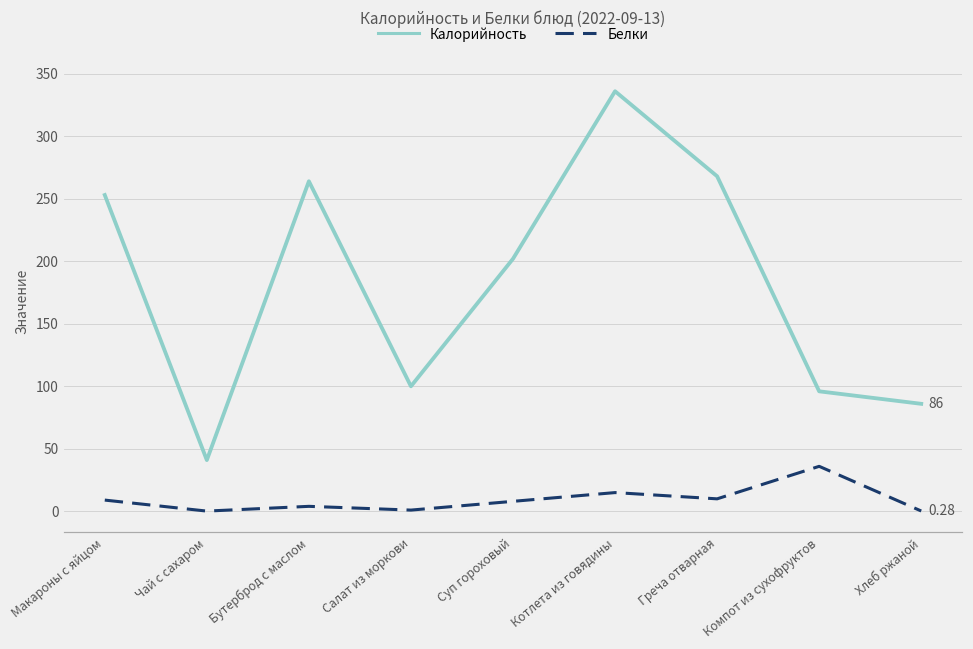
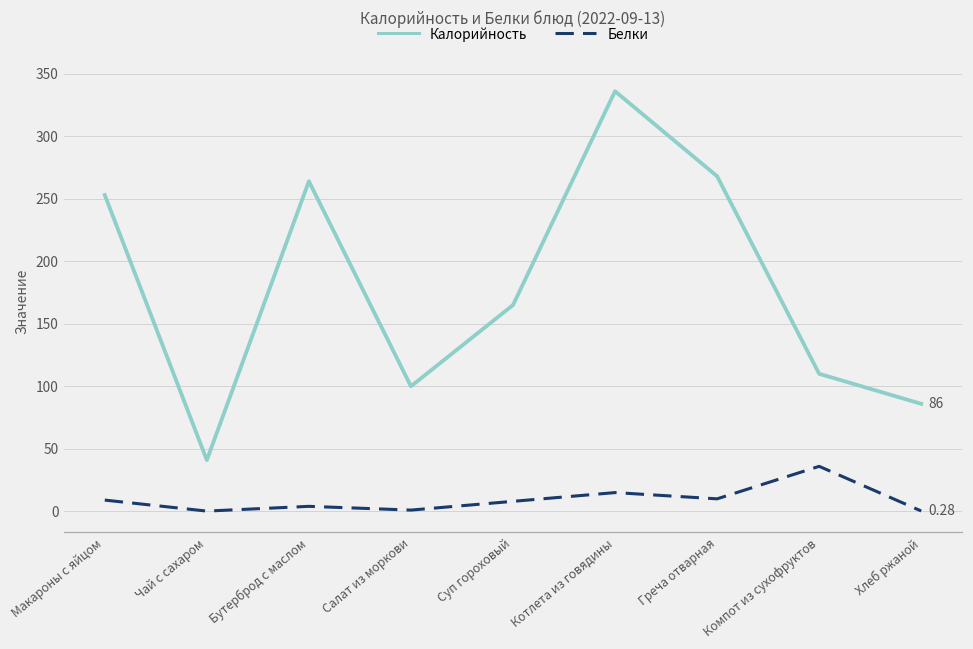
Калорийность, Суп гороховый: 202 -> 165
Калорийность, Компот из сухофруктов: 96 -> 110
